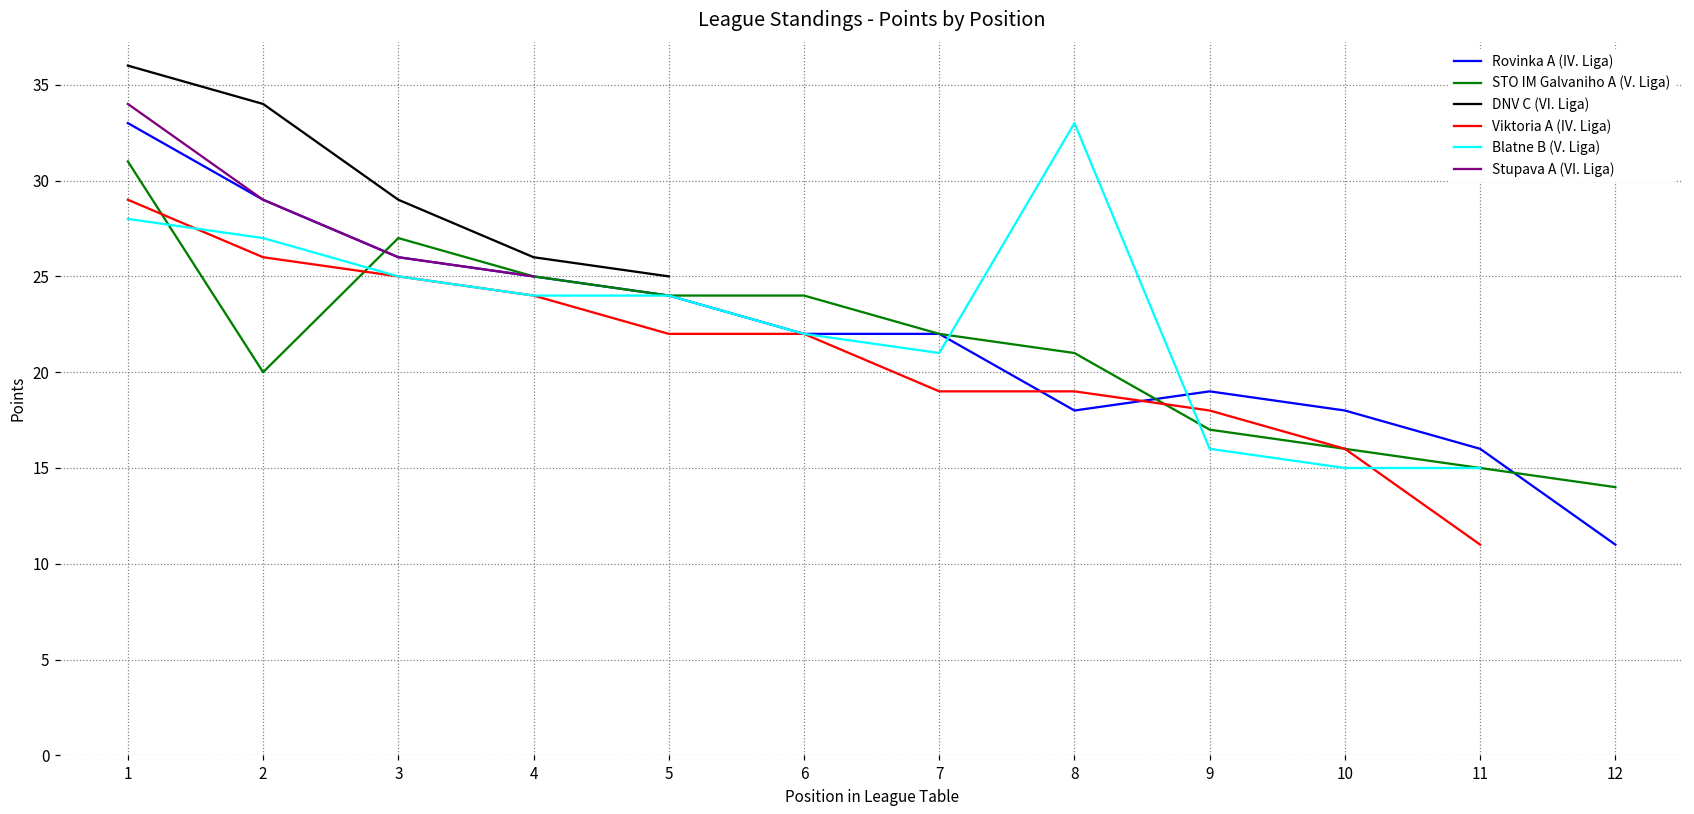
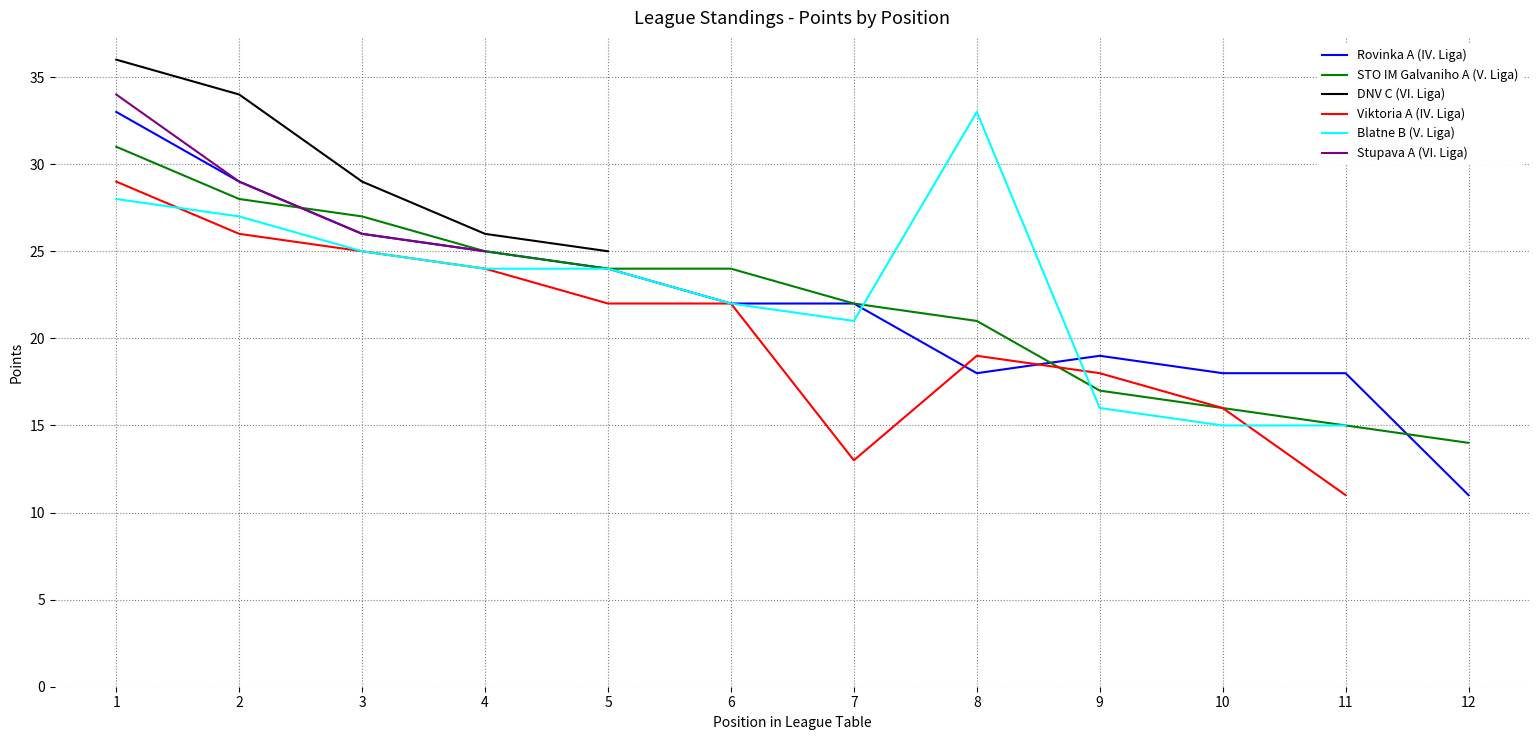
STO IM Galvaniho A (V. Liga), 2: 20 -> 28
Viktoria A (IV. Liga), 7: 19 -> 13
Rovinka A (IV. Liga), 11: 16 -> 18
